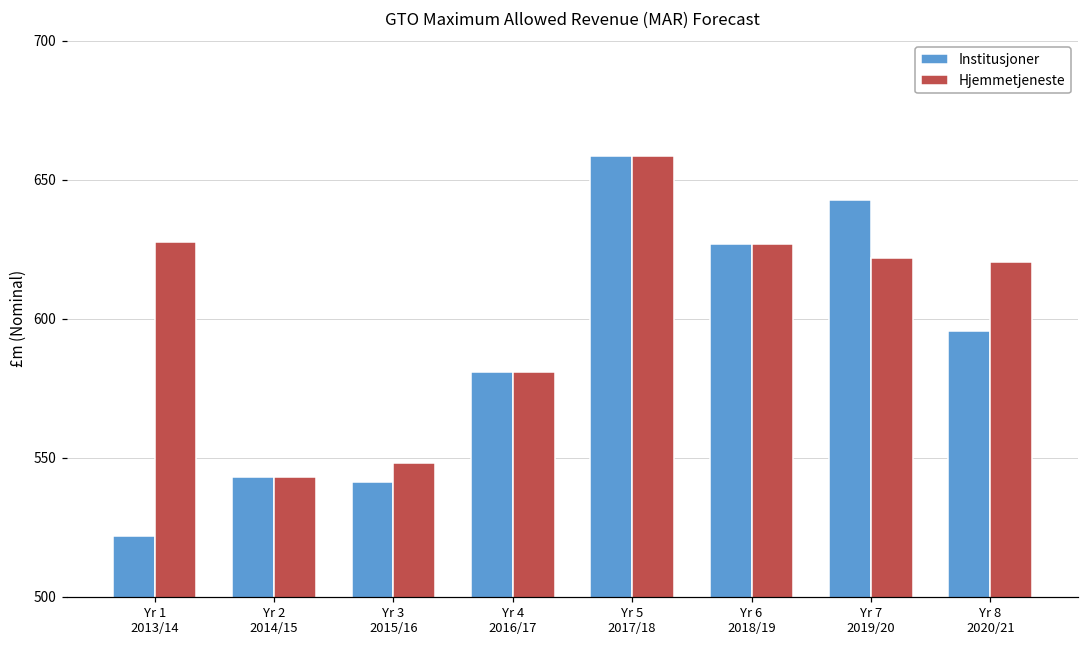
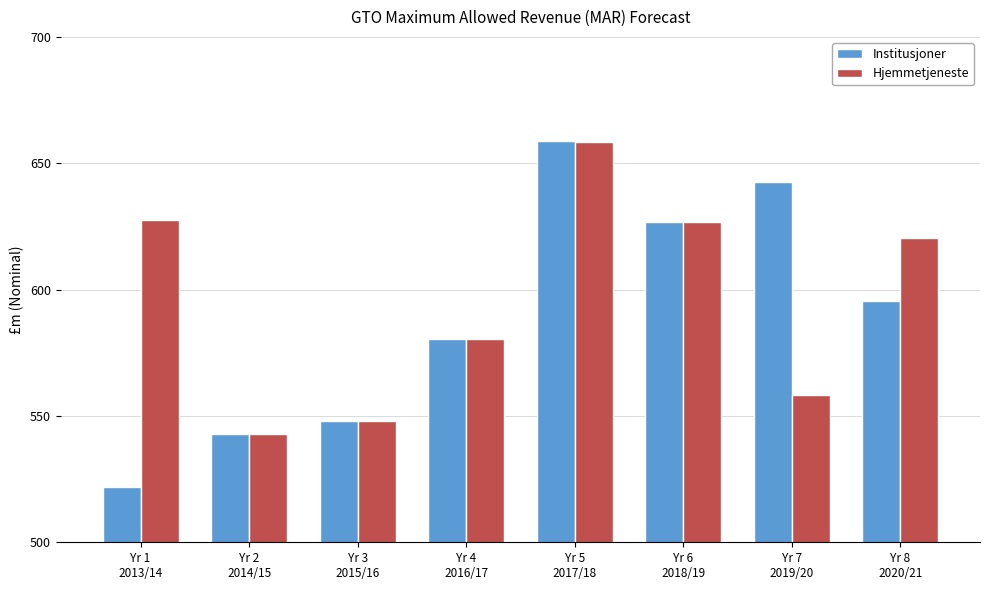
Institusjoner, Yr 3 2015/16: 541 -> 548
Hjemmetjeneste, Yr 7 2019/20: 622 -> 558
